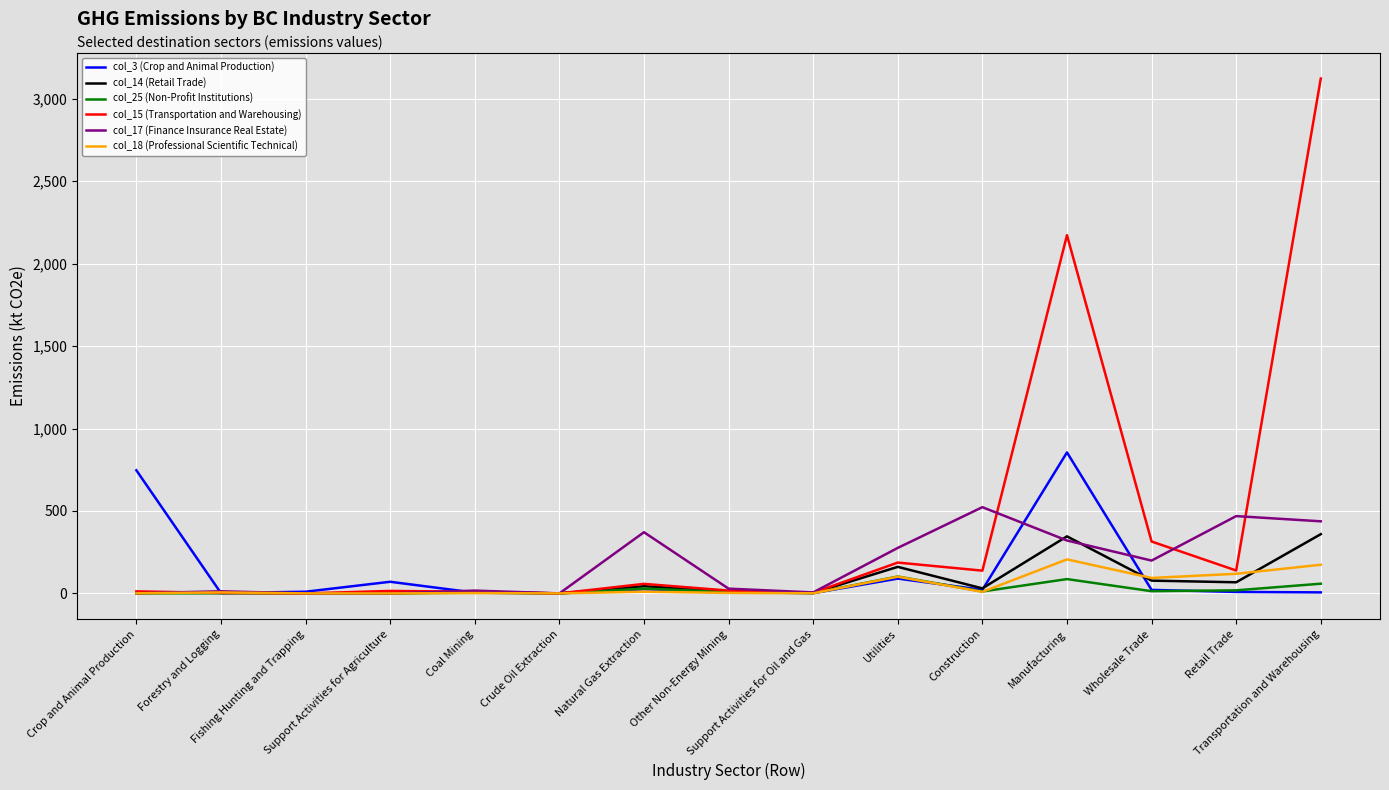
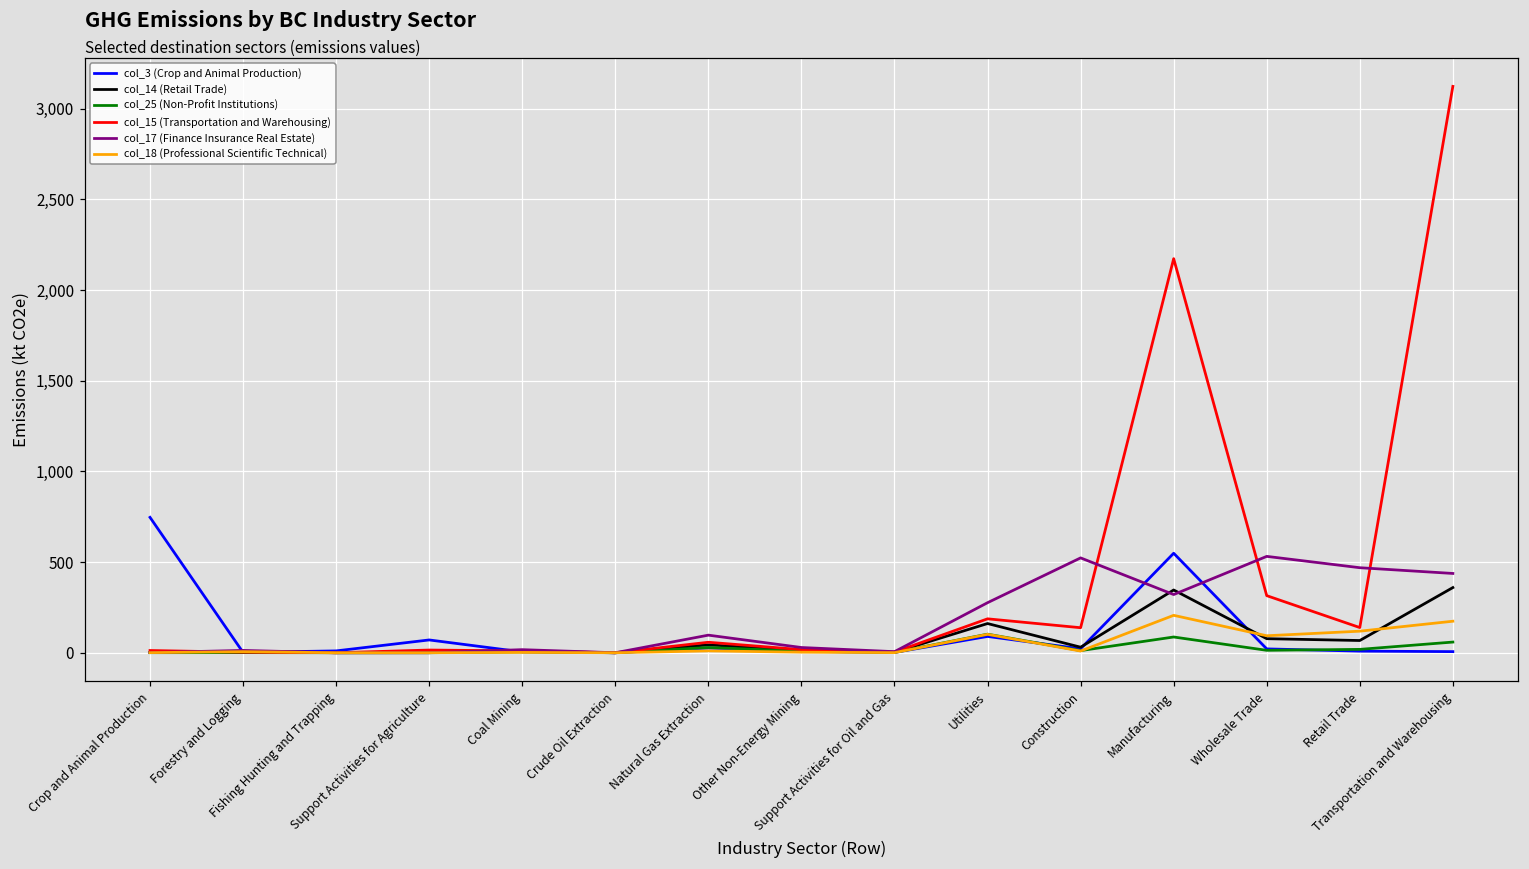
col_17 (Finance Insurance Real Estate), Natural Gas Extraction: 370 -> 100
col_3 (Crop and Animal Production), Manufacturing: 860 -> 550
col_17 (Finance Insurance Real Estate), Wholesale Trade: 200 -> 530
